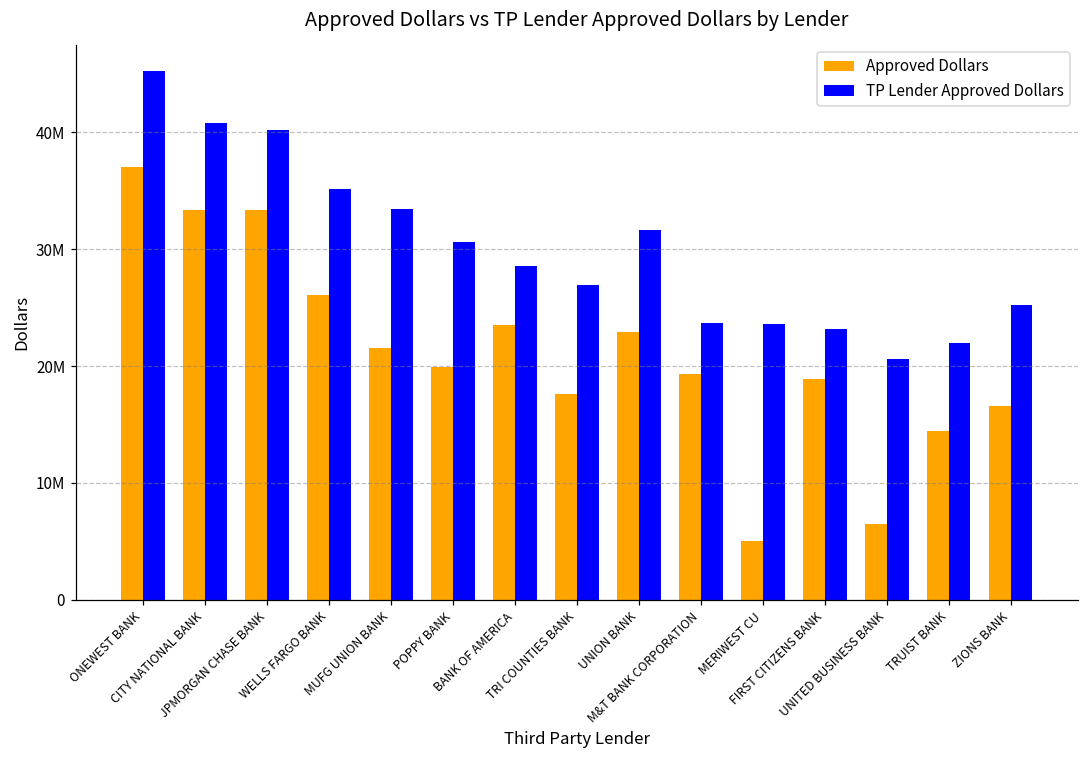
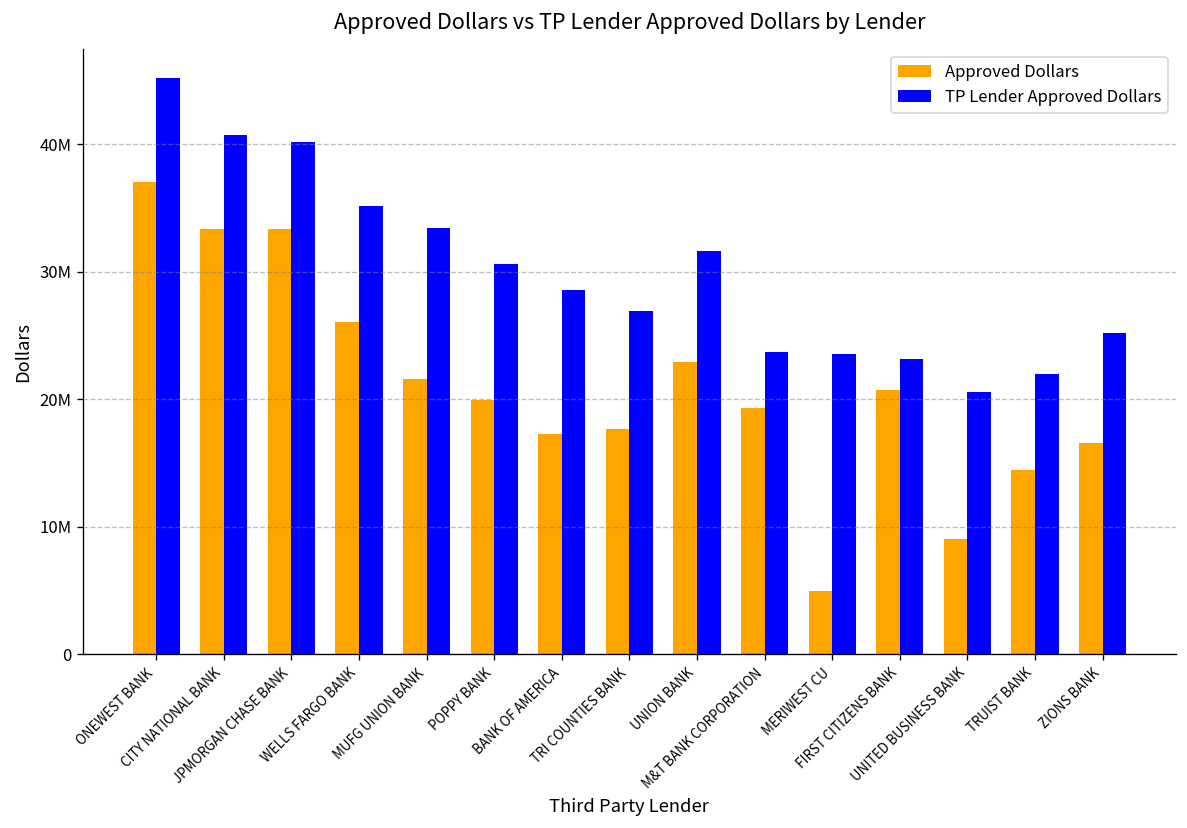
Approved Dollars, BANK OF AMERICA: 23500000 -> 17200000
Approved Dollars, FIRST CITIZENS BANK: 18900000 -> 20700000
Approved Dollars, UNITED BUSINESS BANK: 6500000 -> 9100000
